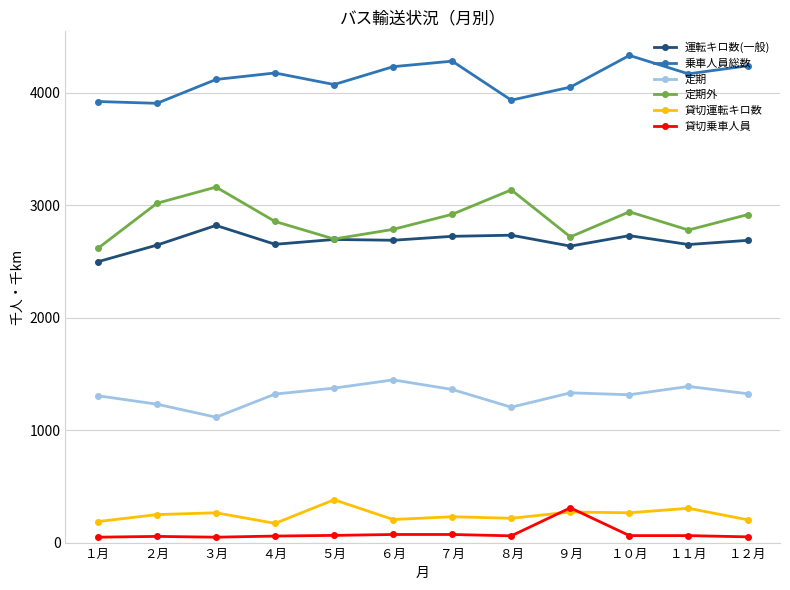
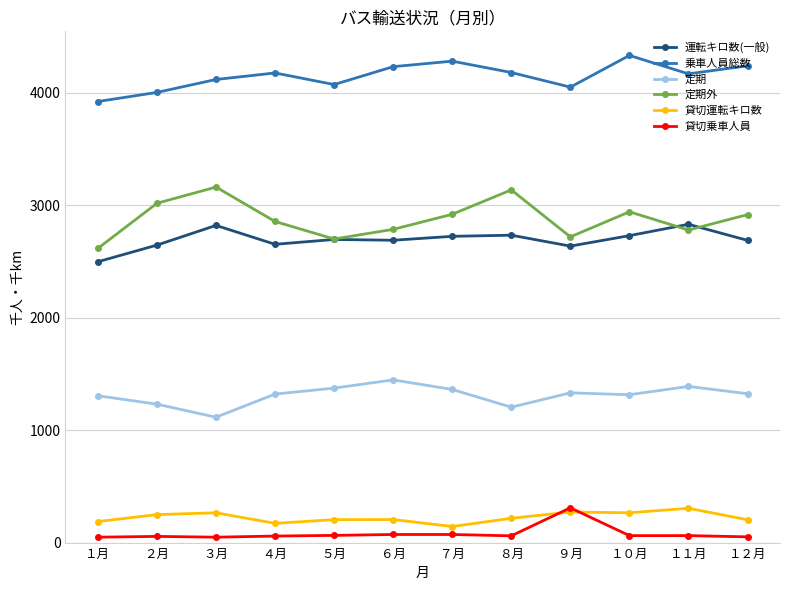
乗車人員総数, ２月: 3910 -> 4000
貸切運転キロ数, ５月: 380 -> 200
貸切運転キロ数, ７月: 230 -> 140
乗車人員総数, ８月: 3940 -> 4180
運転キロ数(一般), １１月: 2650 -> 2830
